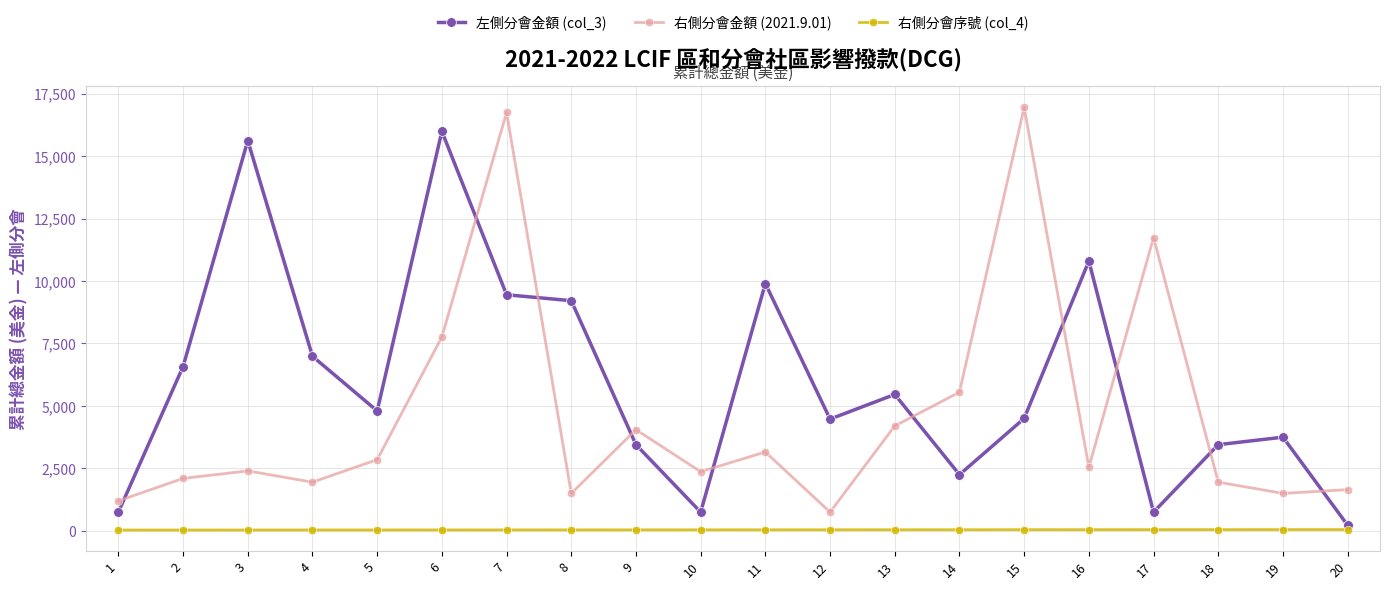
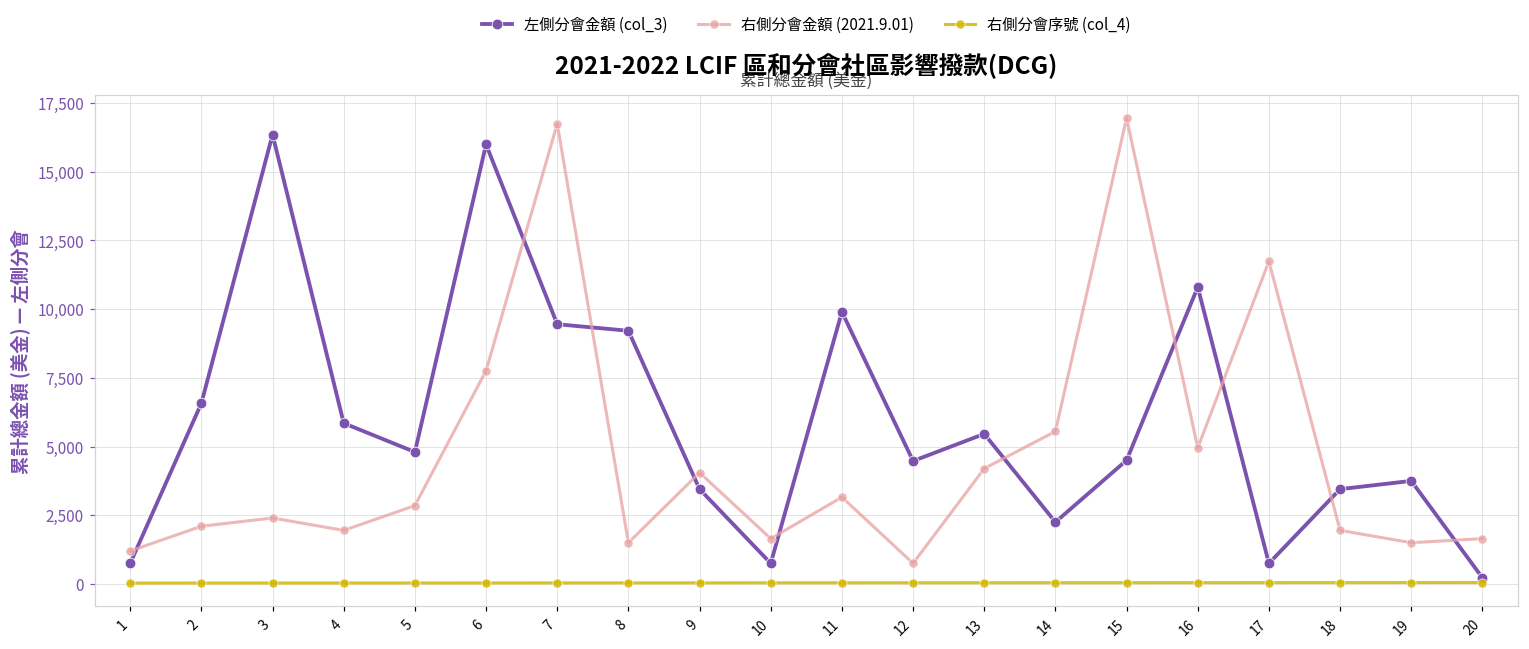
左側分會金額 (col_3), 3: 15,600 -> 16,400
左側分會金額 (col_3), 4: 7,000 -> 5,900
右側分會金額 (2021.9.01), 10: 2,400 -> 1,700
右側分會金額 (2021.9.01), 16: 2,500 -> 5,000
